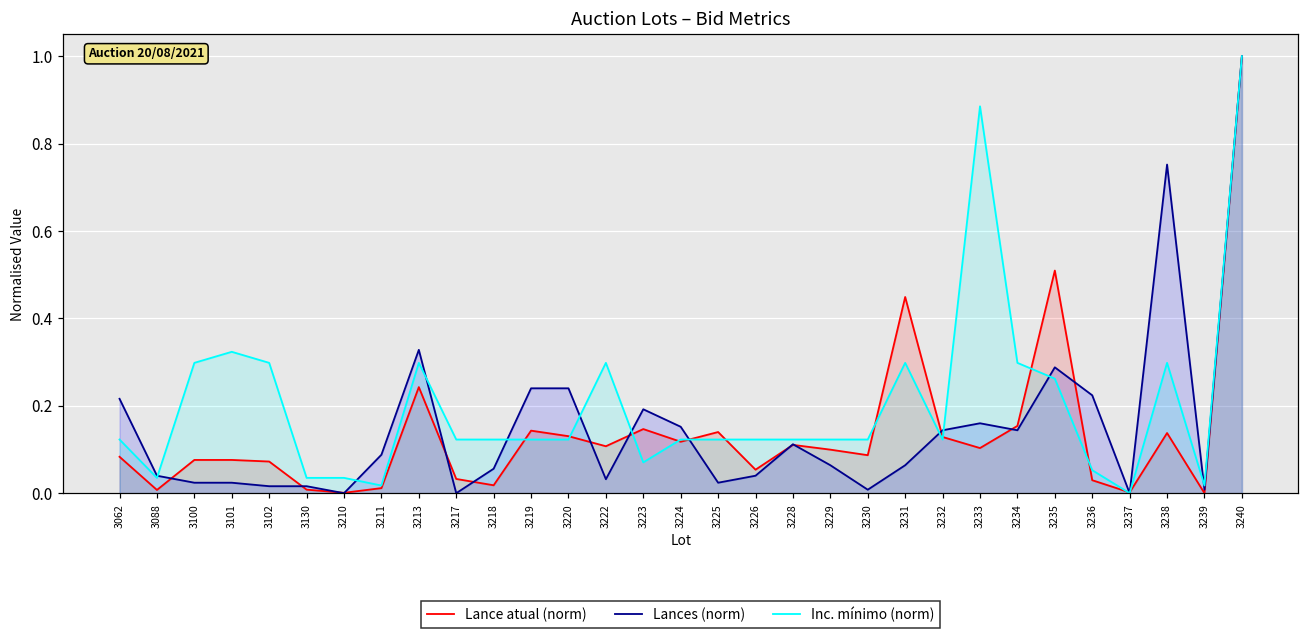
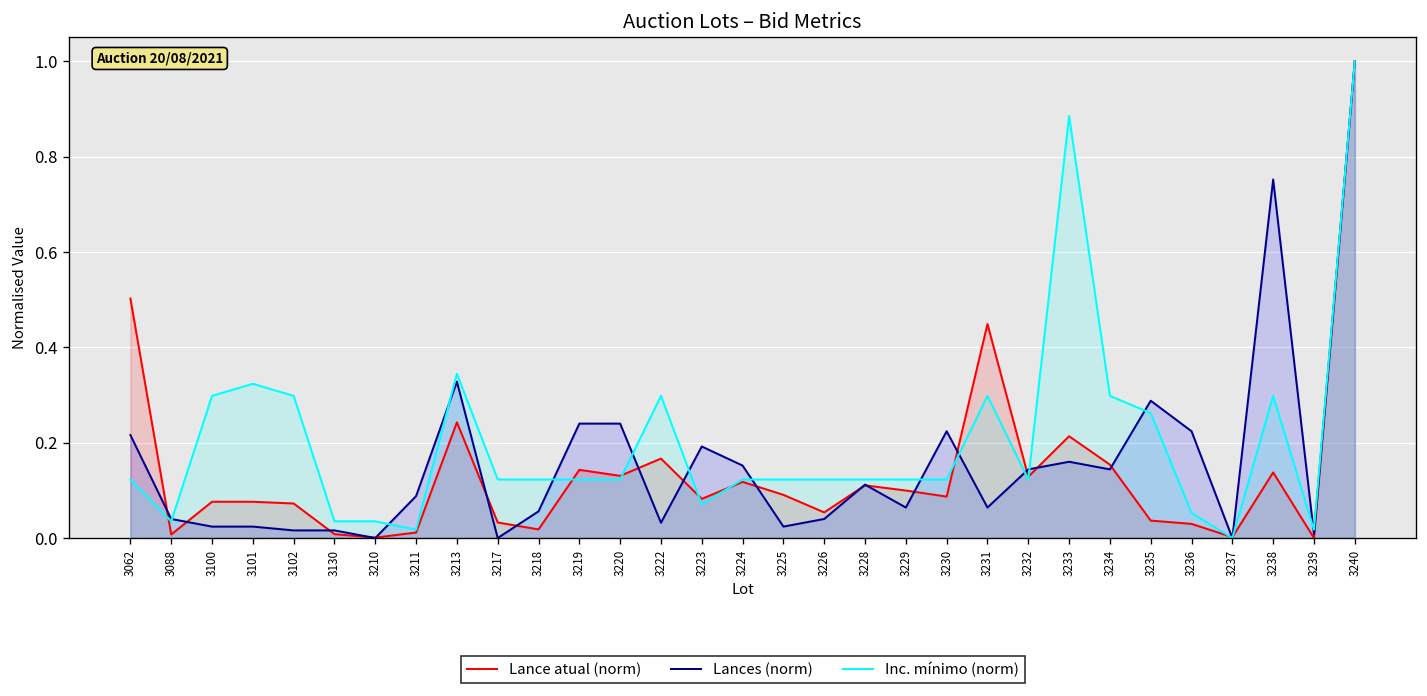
Lance atual (norm), 3062: 0.08 -> 0.50
Inc. mínimo (norm), 3213: 0.30 -> 0.34
Lance atual (norm), 3222: 0.11 -> 0.17
Lance atual (norm), 3223: 0.15 -> 0.08
Lance atual (norm), 3225: 0.14 -> 0.09
Lances (norm), 3230: 0.01 -> 0.22
Lance atual (norm), 3233: 0.10 -> 0.21
Lance atual (norm), 3235: 0.51 -> 0.04
